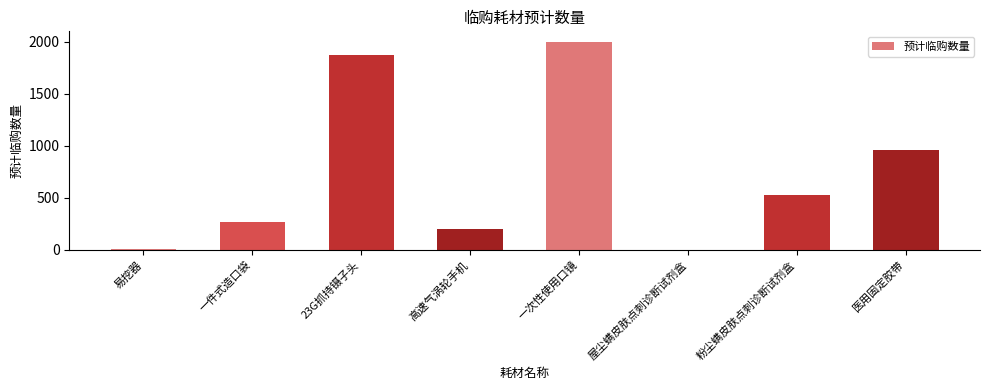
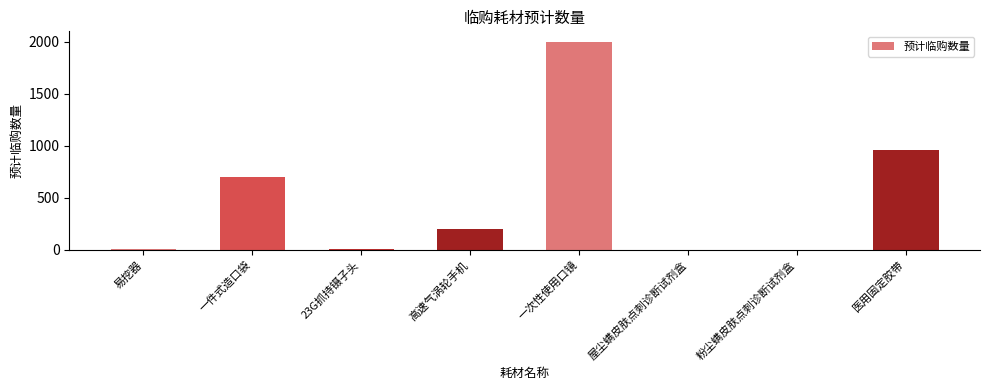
一件式造口袋: 270 -> 700
23G抓持镊子头: 1880 -> 10
粉尘螨皮肤点刺诊断试剂盒: 530 -> 0
